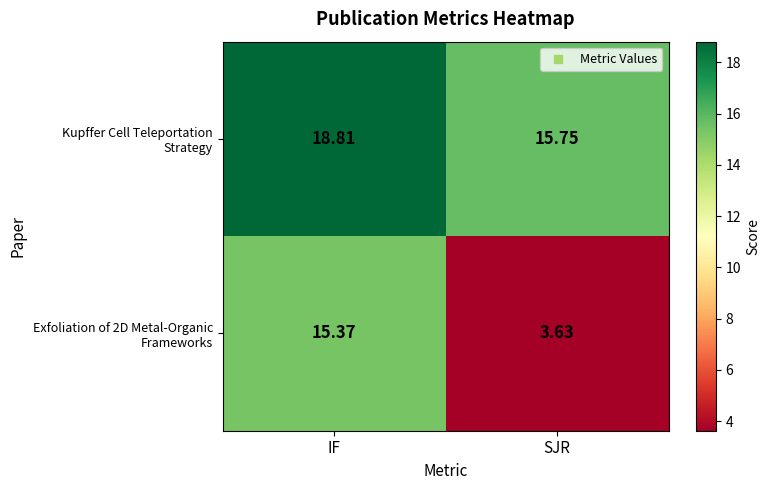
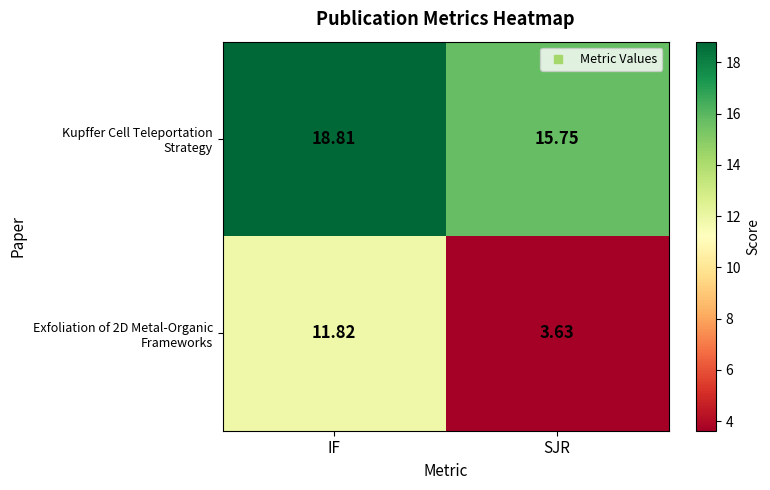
Exfoliation of 2D Metal-Organic Frameworks, IF: 15.37 -> 11.82
